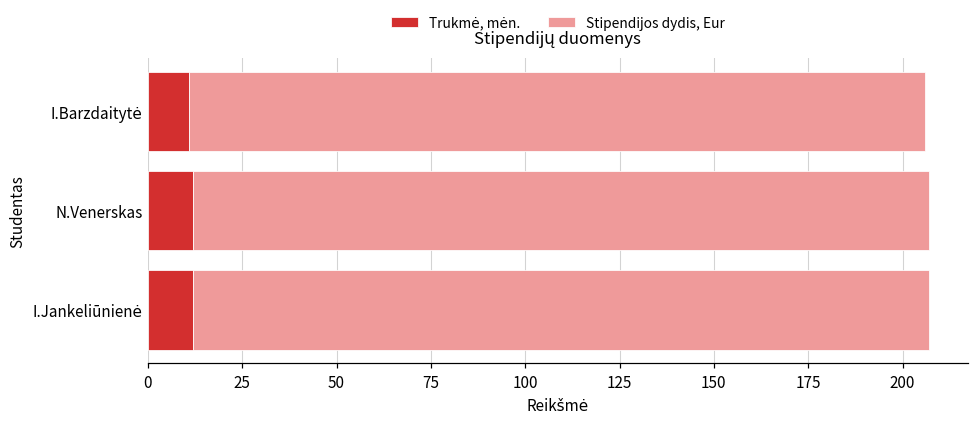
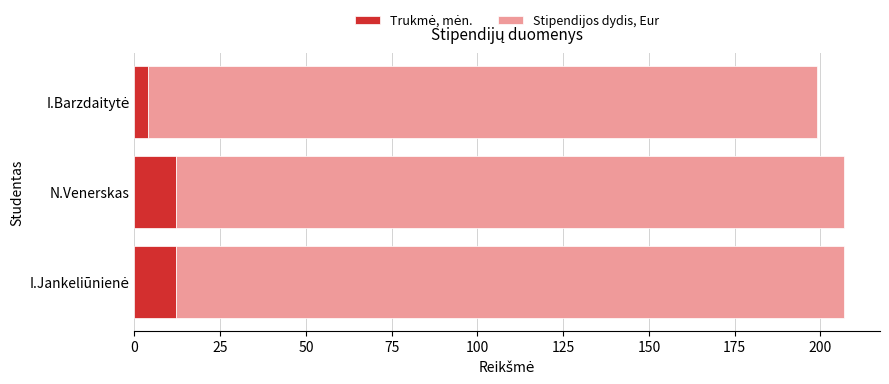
Trukmė, mėn., I.Barzdaitytė: 11 -> 4
